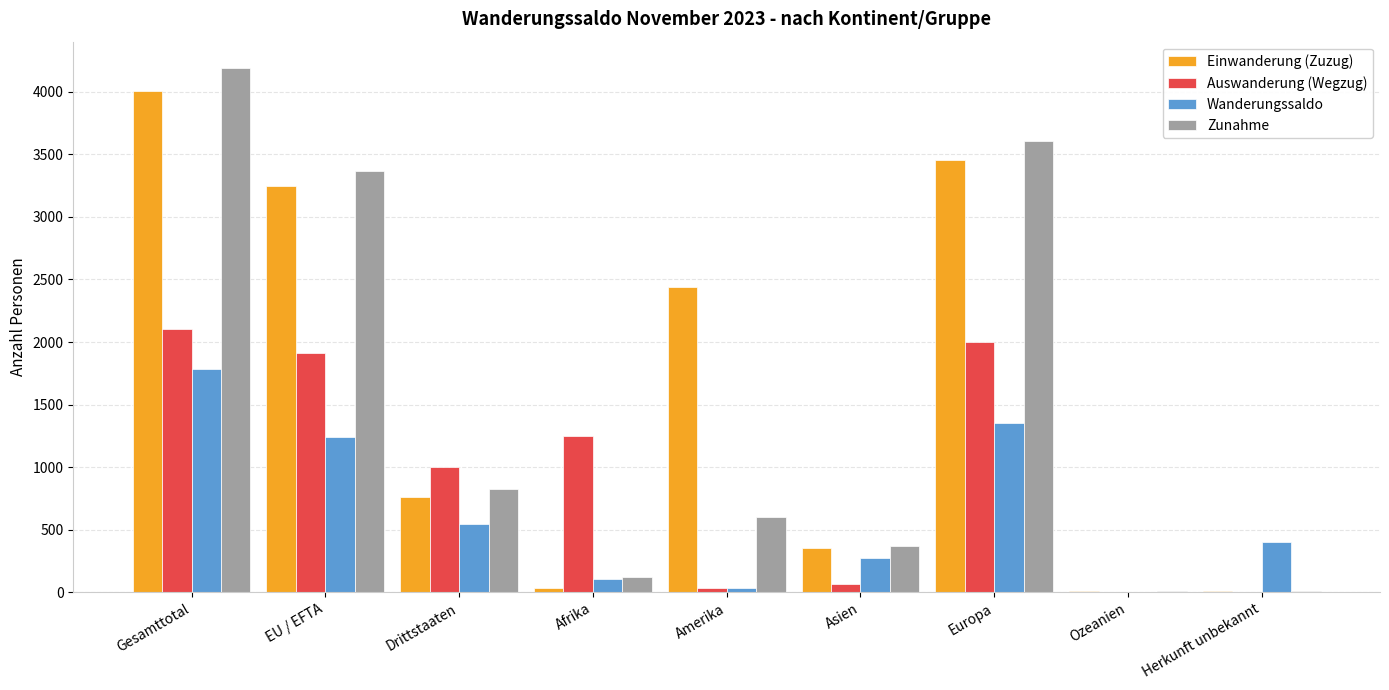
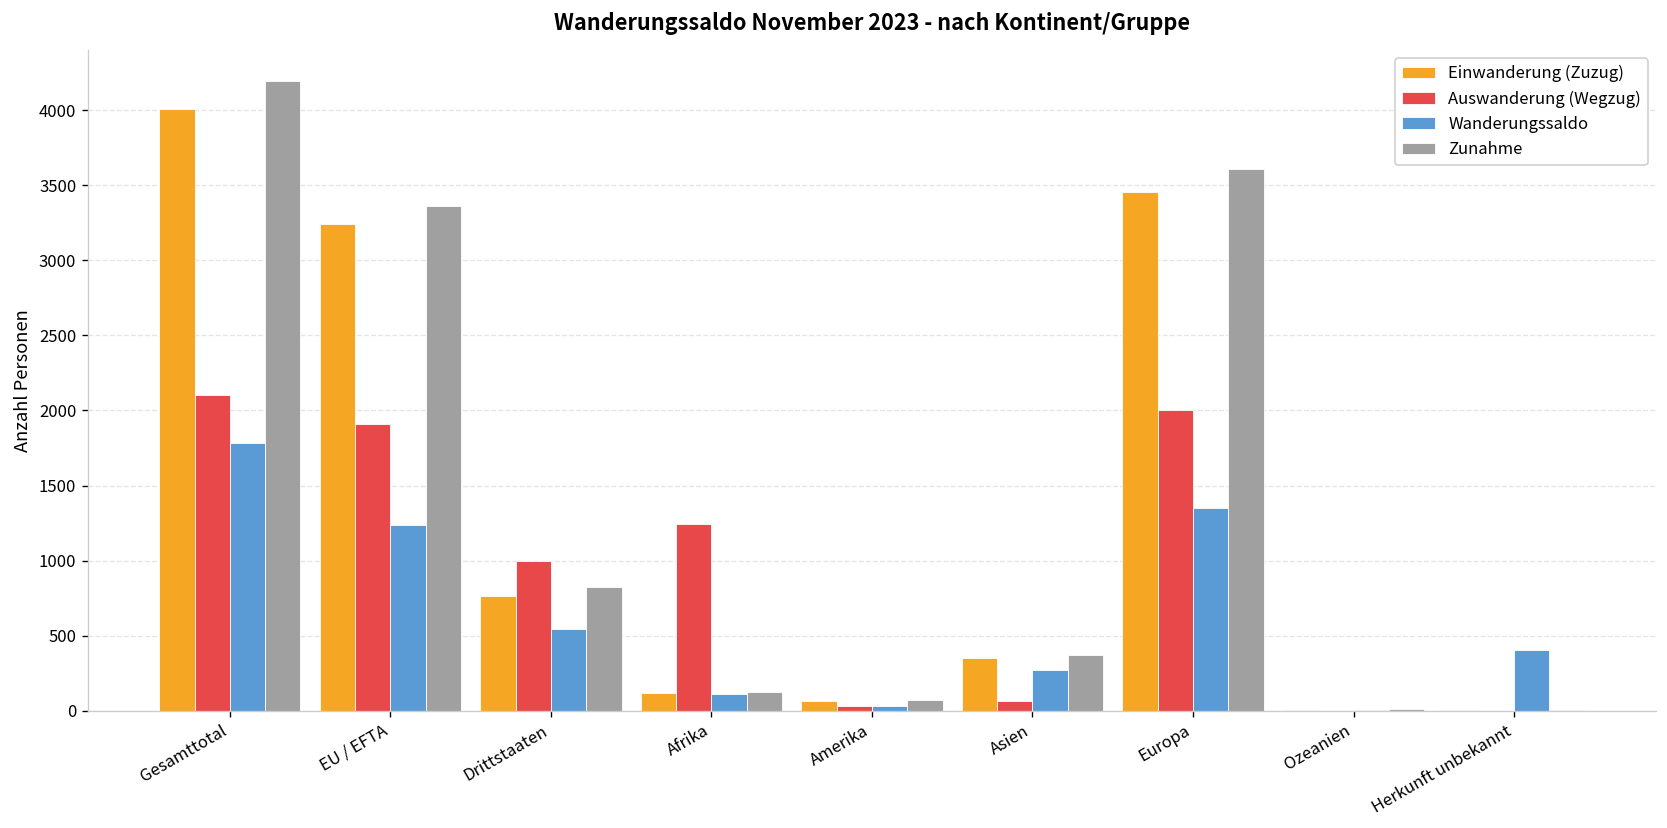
Einwanderung (Zuzug), Afrika: 40 -> 120
Einwanderung (Zuzug), Amerika: 2440 -> 70
Zunahme, Amerika: 600 -> 70
